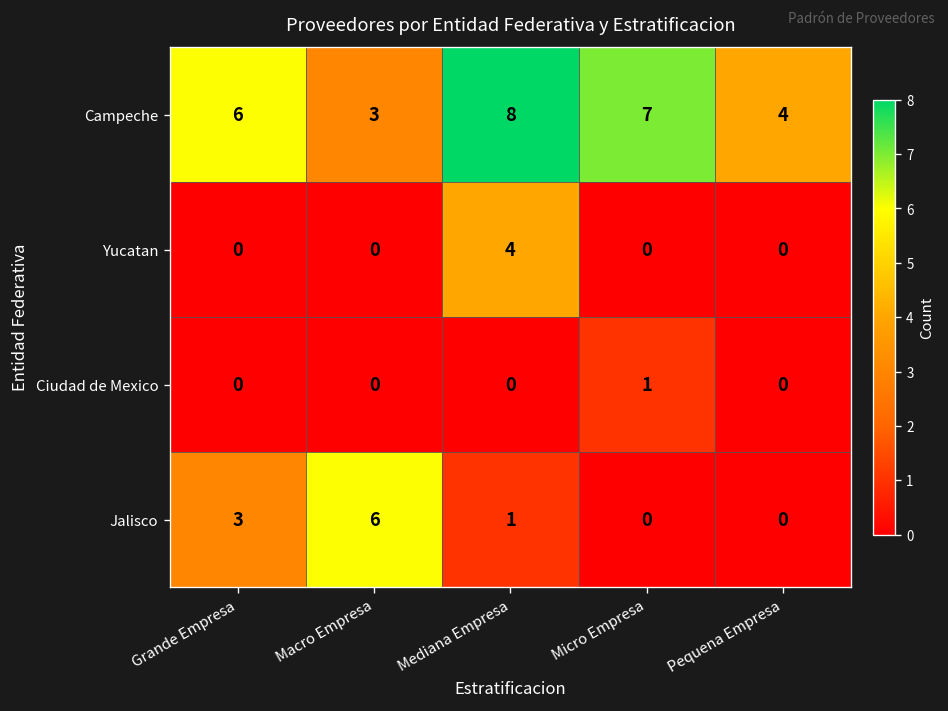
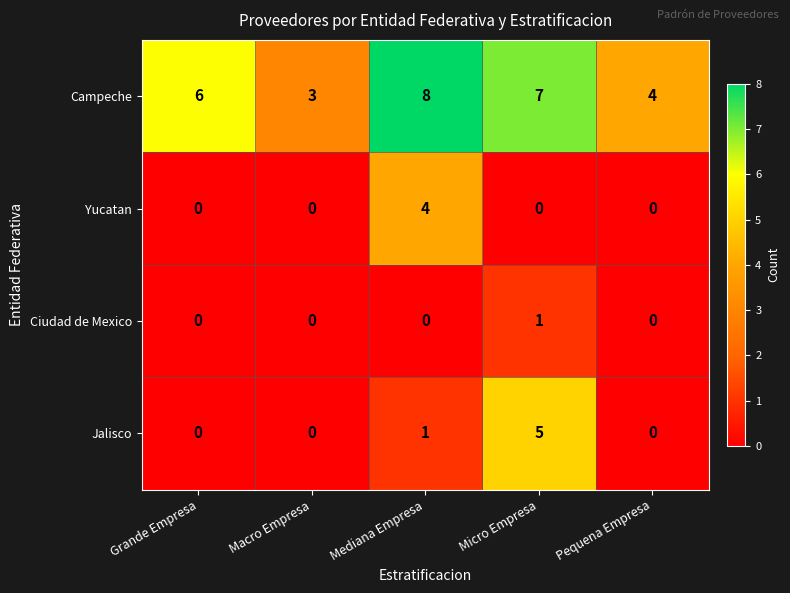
Jalisco, Grande Empresa: 3 -> 0
Jalisco, Macro Empresa: 6 -> 0
Jalisco, Micro Empresa: 0 -> 5
